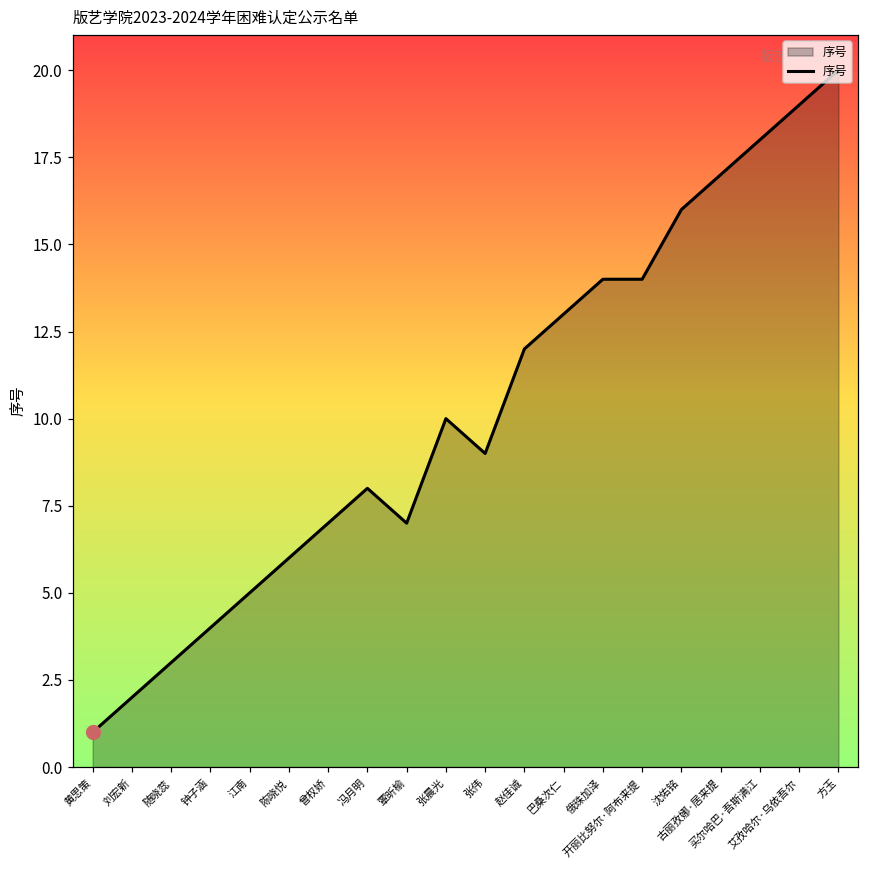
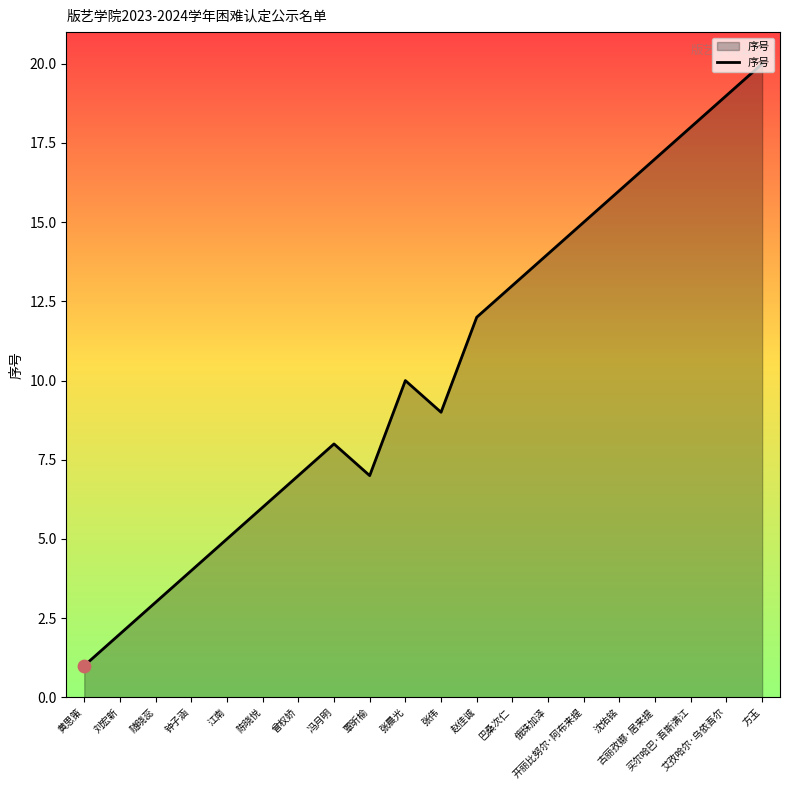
序号, 开丽比努尔·阿布来提: 14 -> 15
